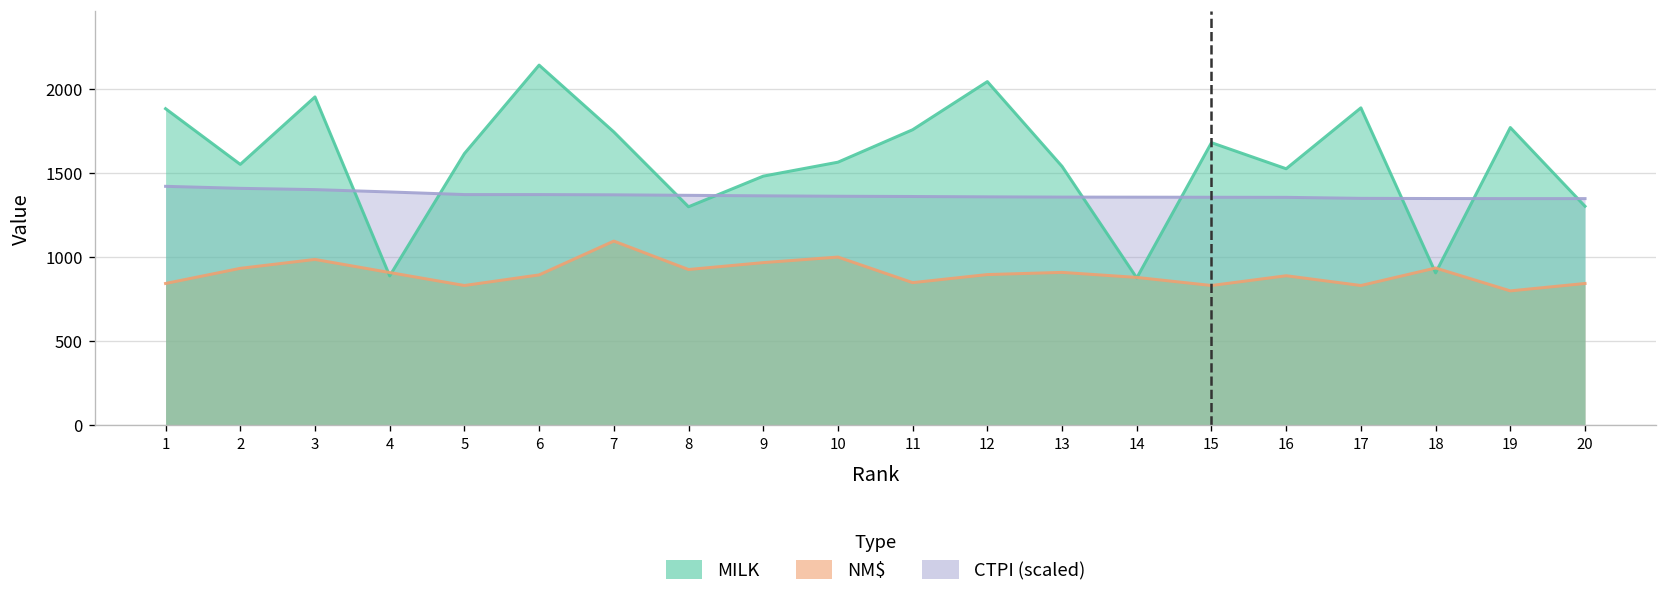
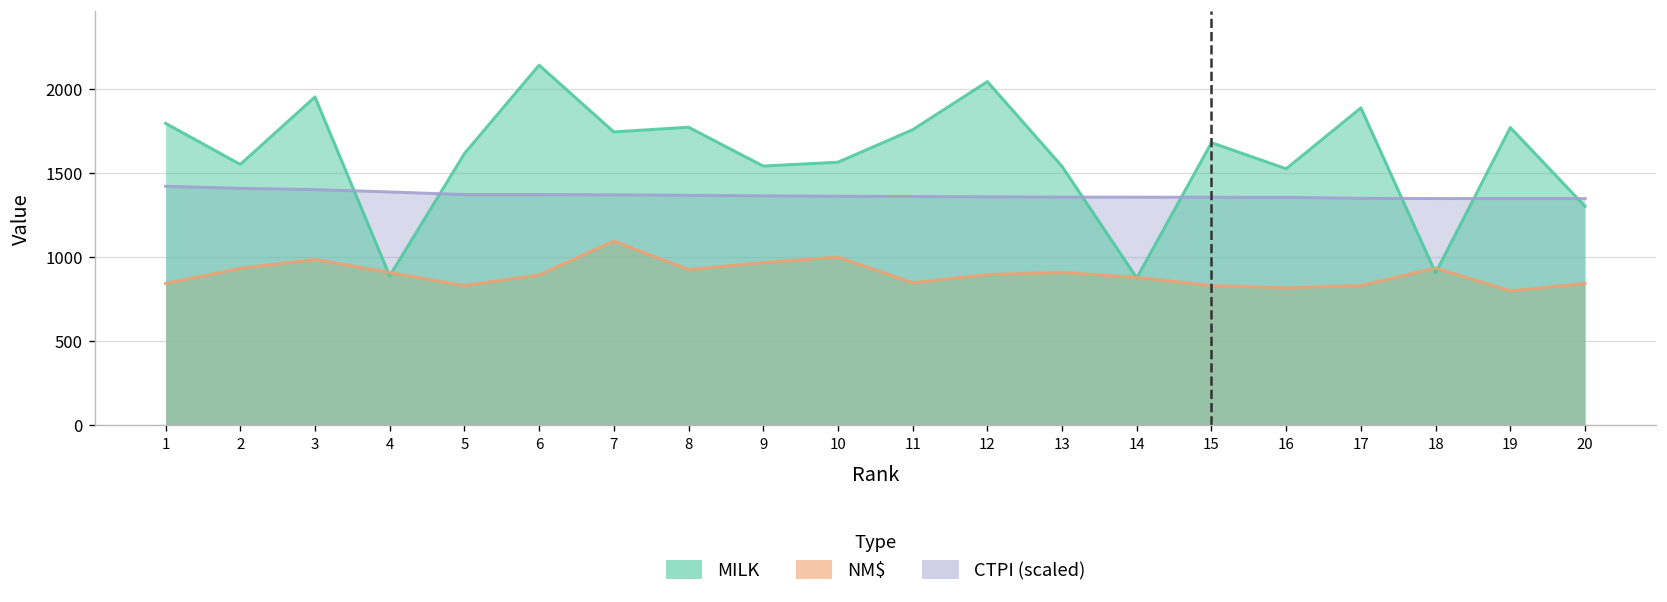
MILK, 1: 1880 -> 1790
MILK, 8: 1300 -> 1770
MILK, 9: 1480 -> 1540
NM$, 16: 890 -> 820
